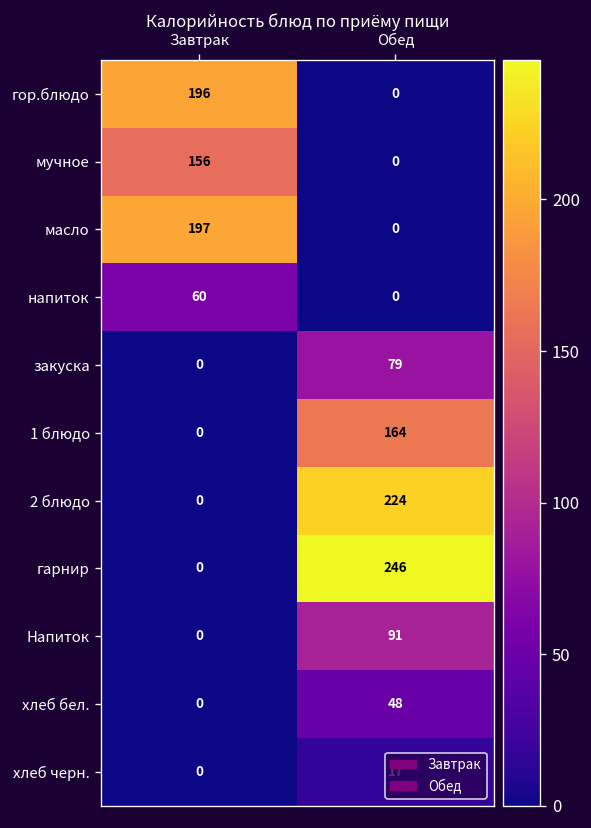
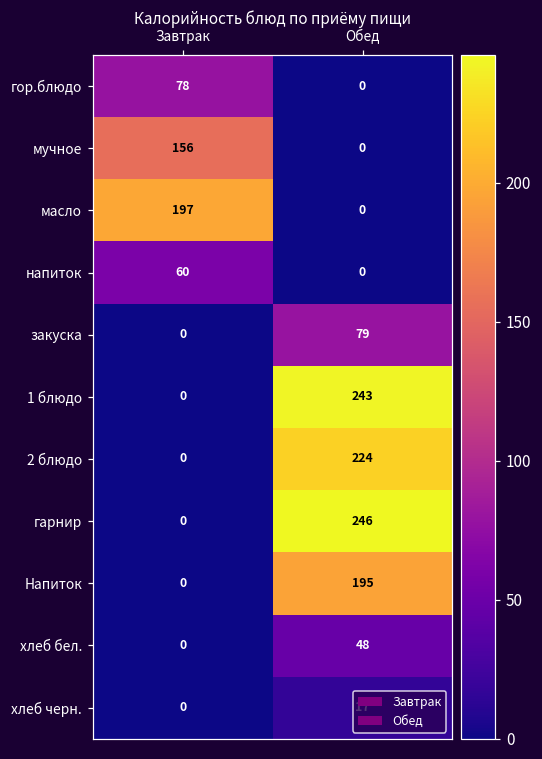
гор.блюдо, Завтрак: 196 -> 78
1 блюдо, Обед: 164 -> 243
Напиток, Обед: 91 -> 195
